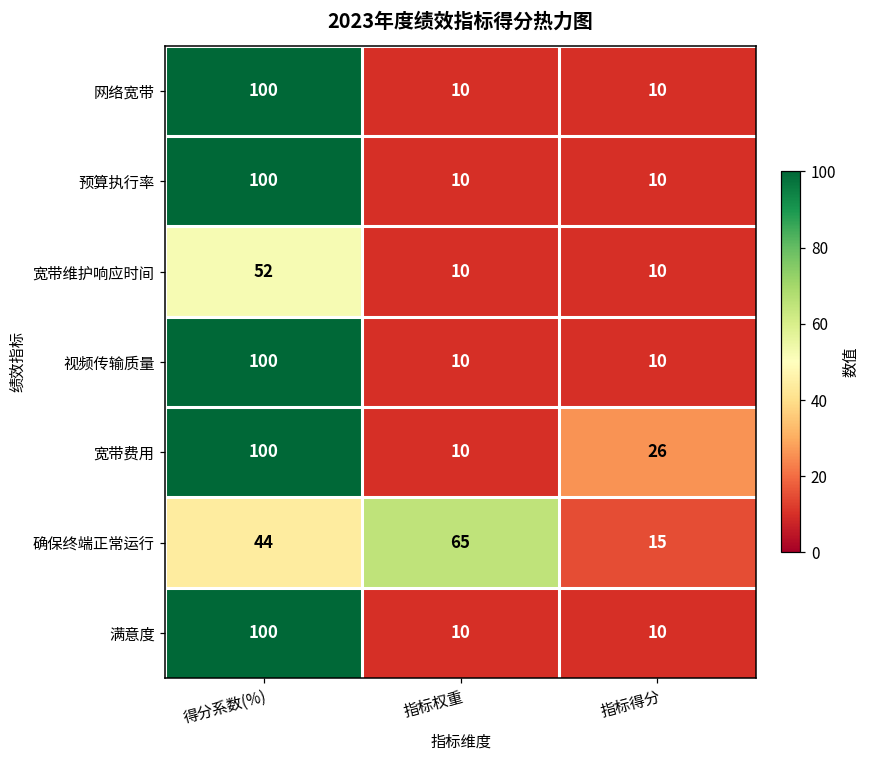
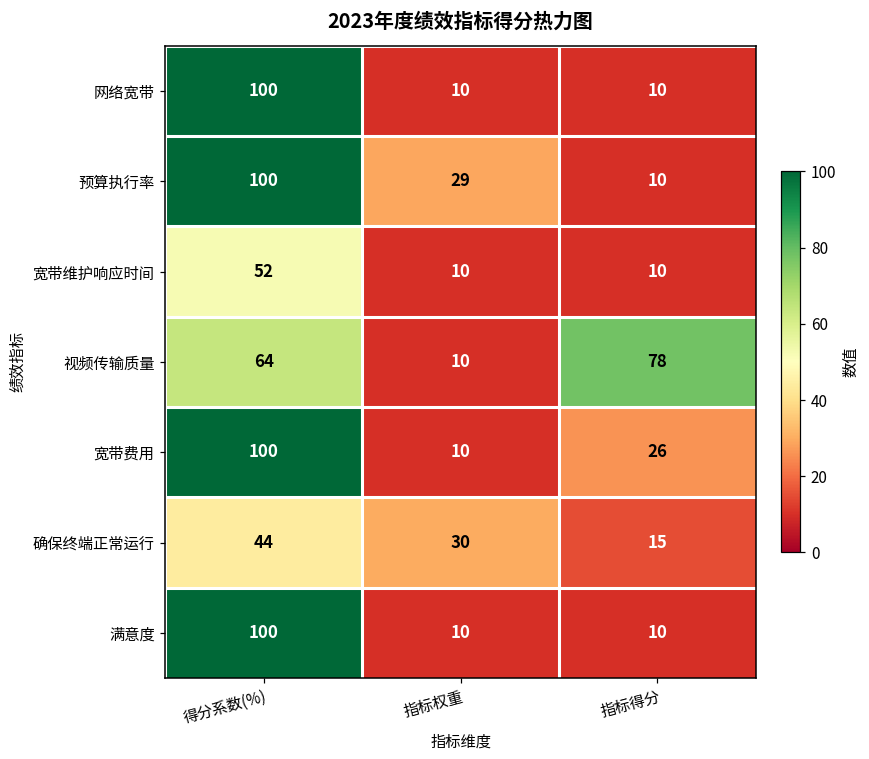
预算执行率, 指标权重: 10 -> 29
视频传输质量, 得分系数(%): 100 -> 64
视频传输质量, 指标得分: 10 -> 78
确保终端正常运行, 指标权重: 65 -> 30
